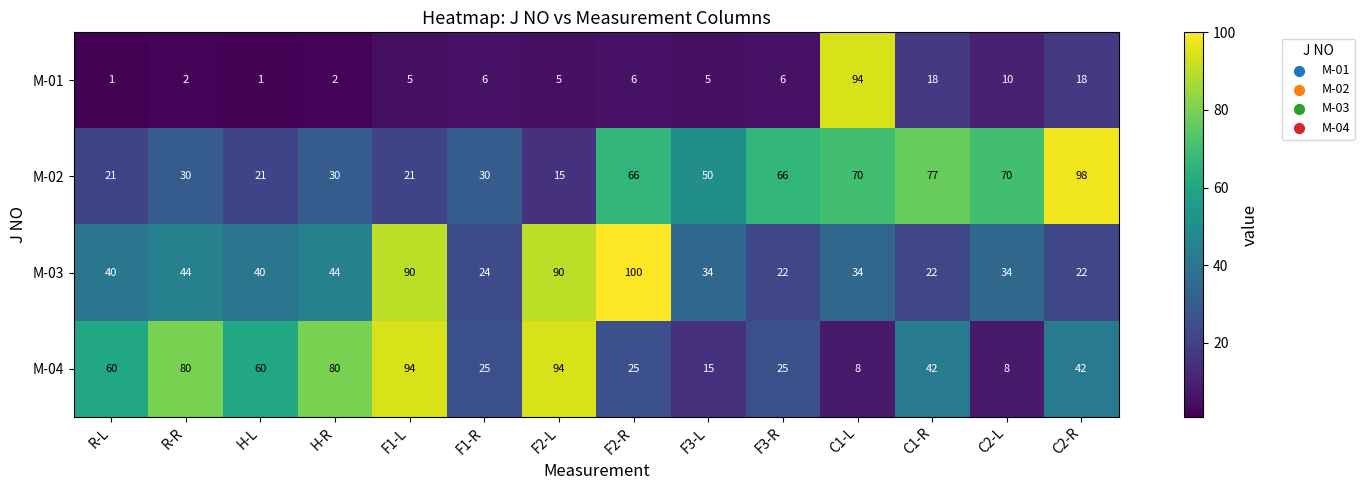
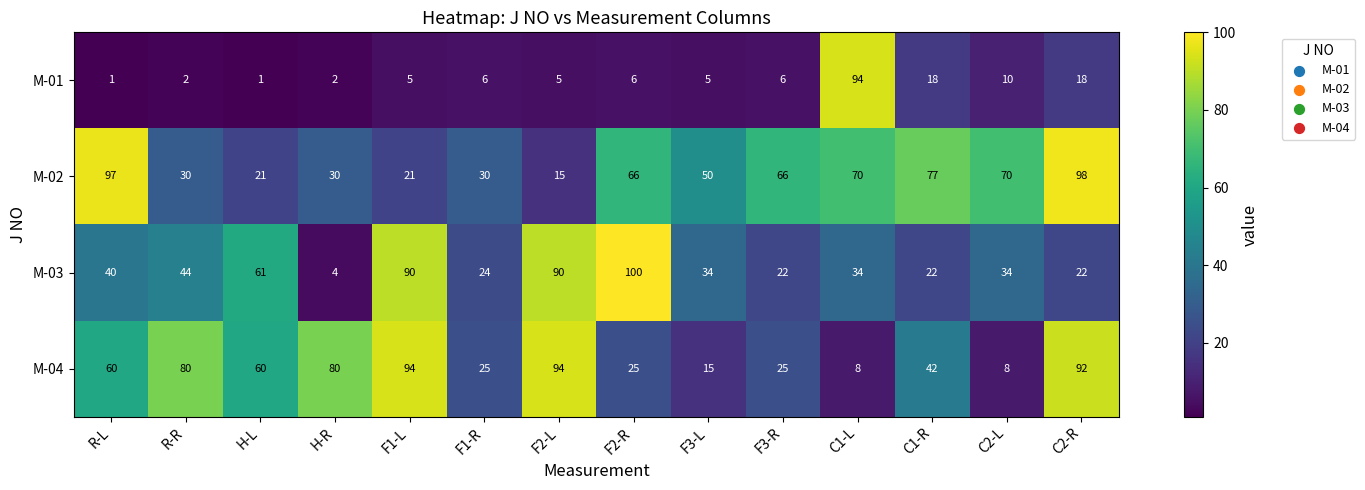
M-02, R-L: 21 -> 97
M-03, H-L: 40 -> 61
M-03, H-R: 44 -> 4
M-04, C2-R: 42 -> 92
